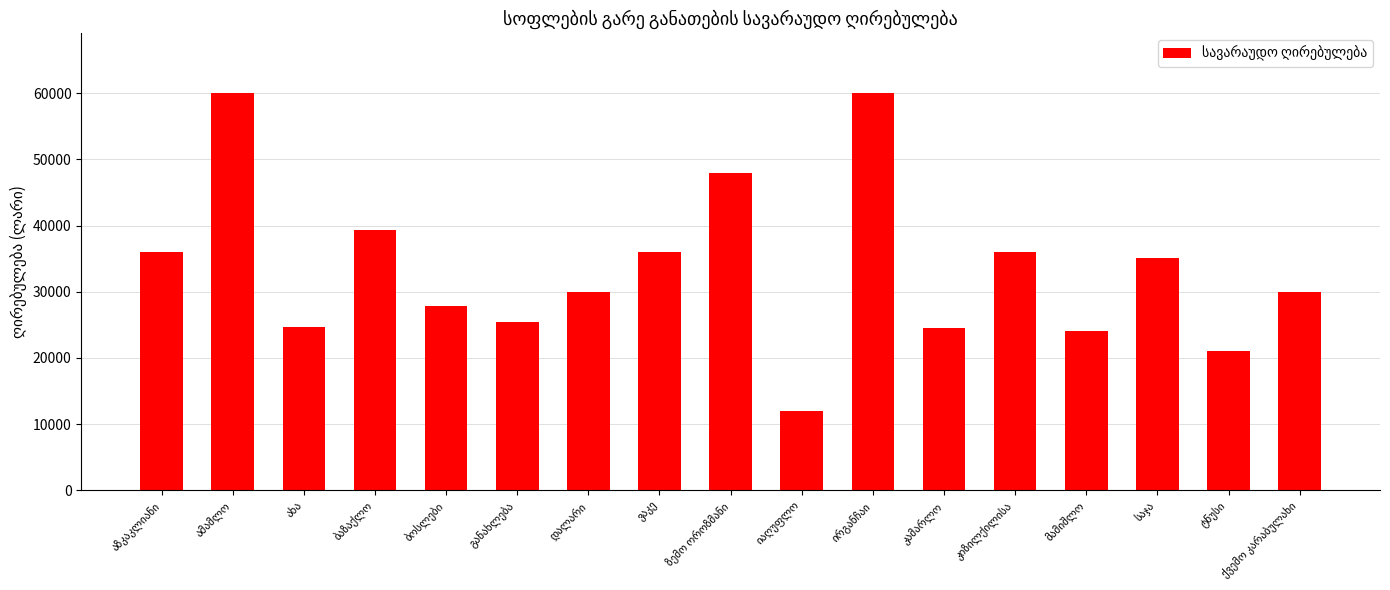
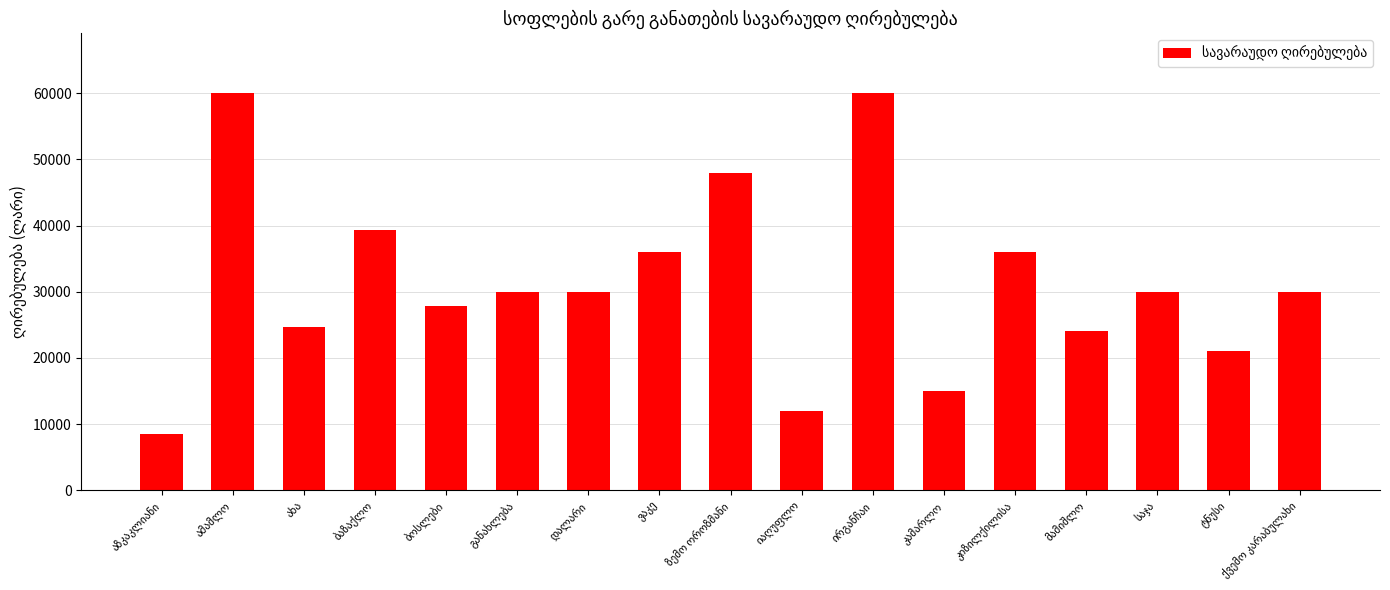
აზკაკლიანი: 36000 -> 9000
განახლება: 25000 -> 30000
კამარლო: 25000 -> 15000
საჯა: 35000 -> 30000
